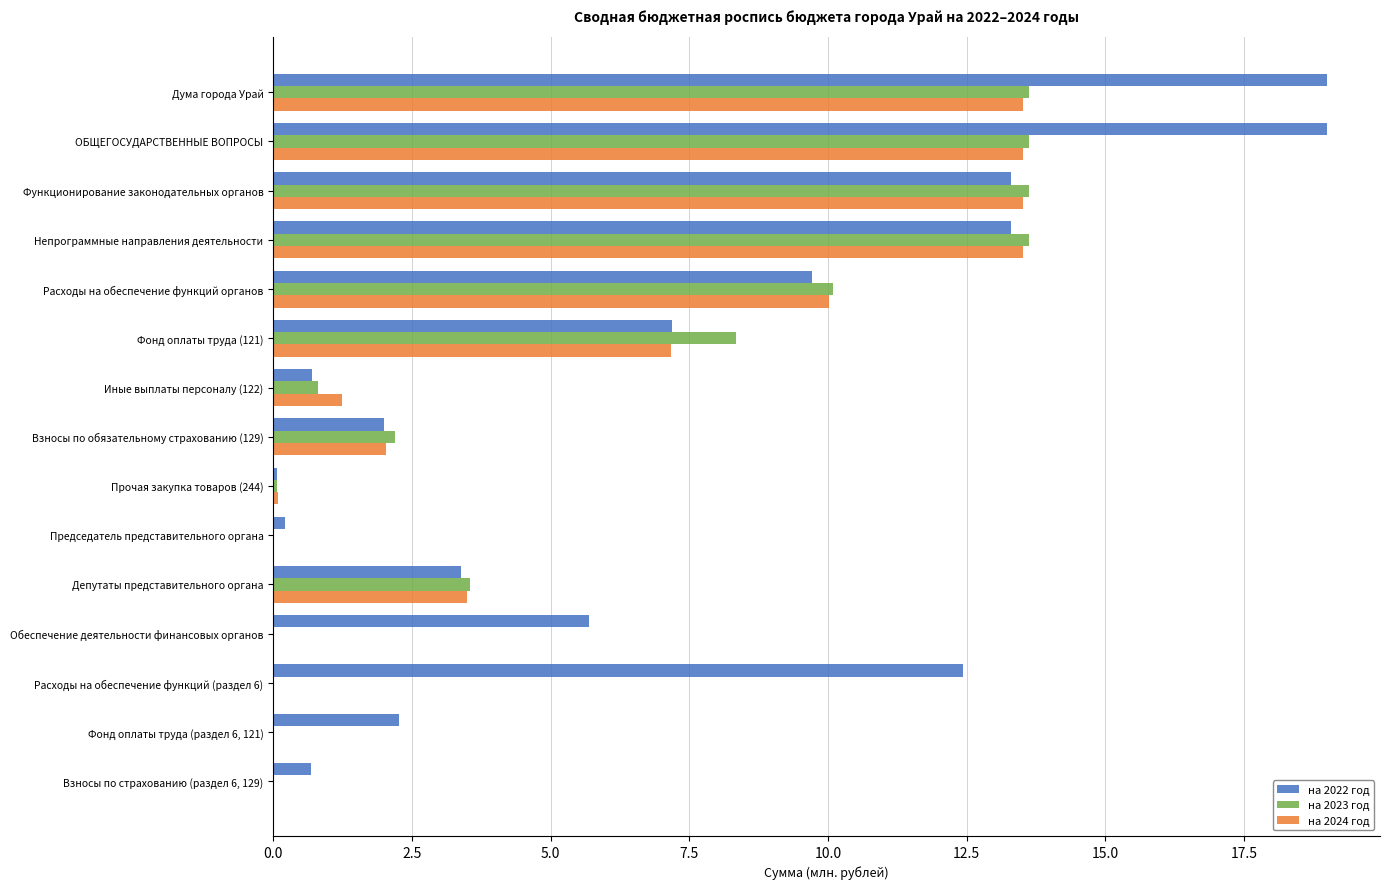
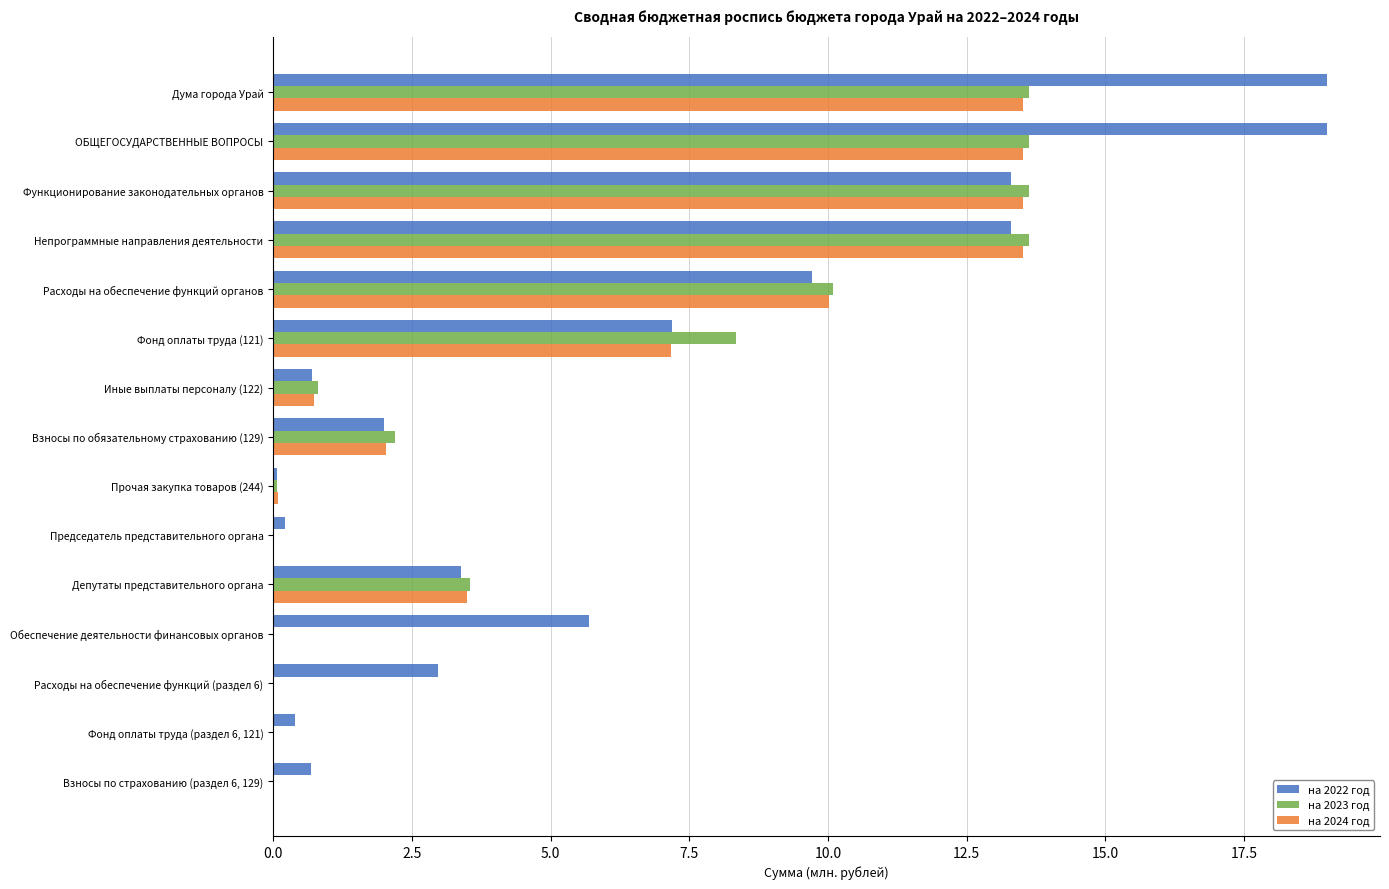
на 2024 год, Иные выплаты персоналу (122): 1.2 -> 0.7
на 2022 год, Расходы на обеспечение функций (раздел 6): 12.4 -> 3.0
на 2022 год, Фонд оплаты труда (раздел 6, 121): 2.3 -> 0.4
